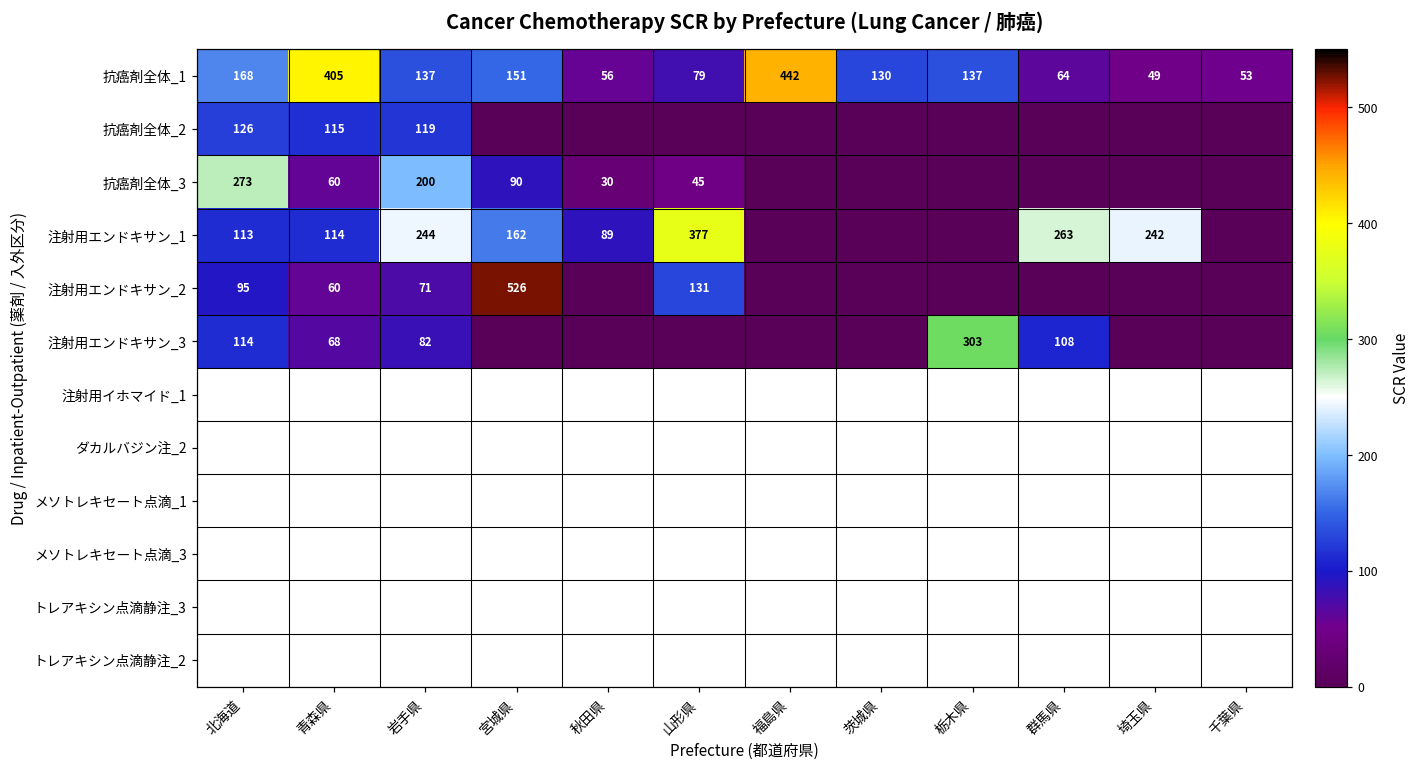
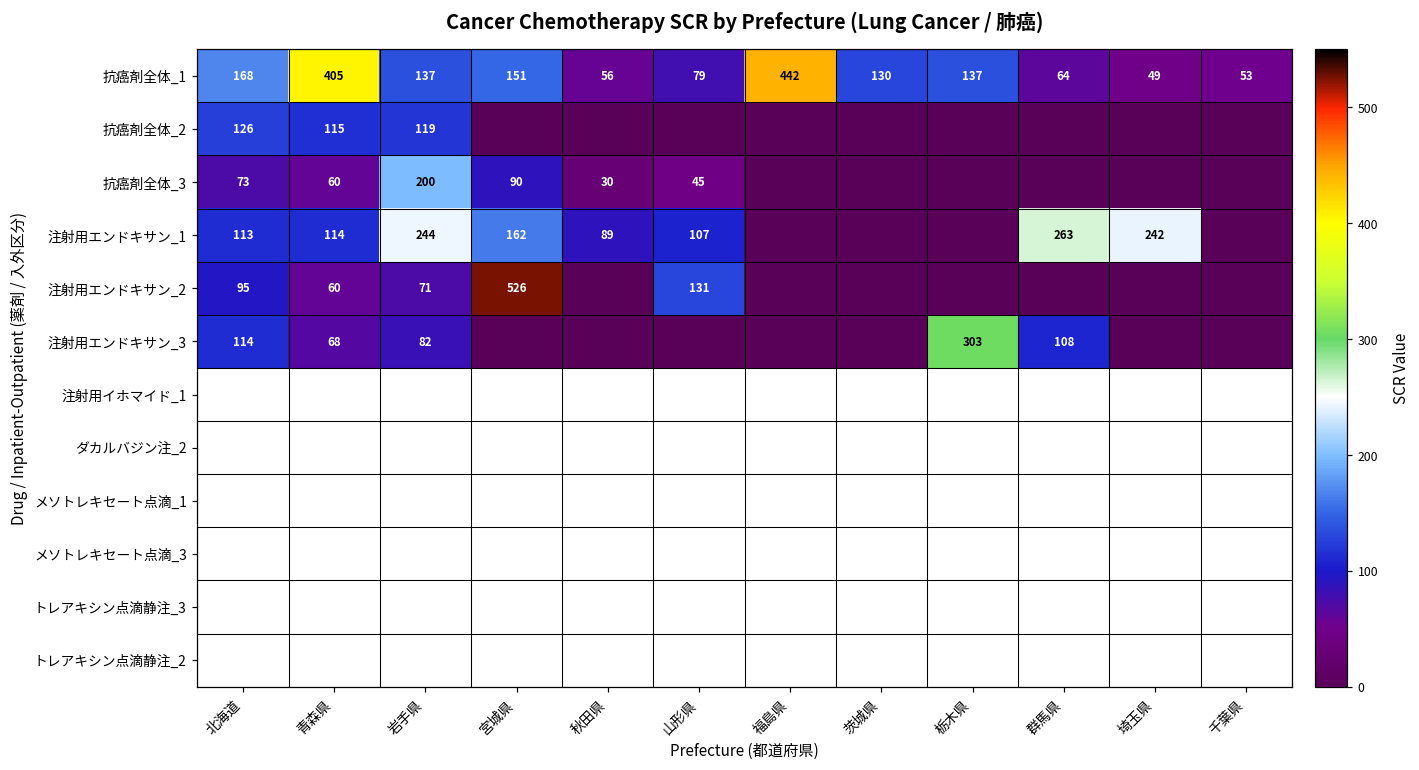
抗癌剤全体_3, 北海道: 273 -> 73
注射用エンドキサン_1, 山形県: 377 -> 107
